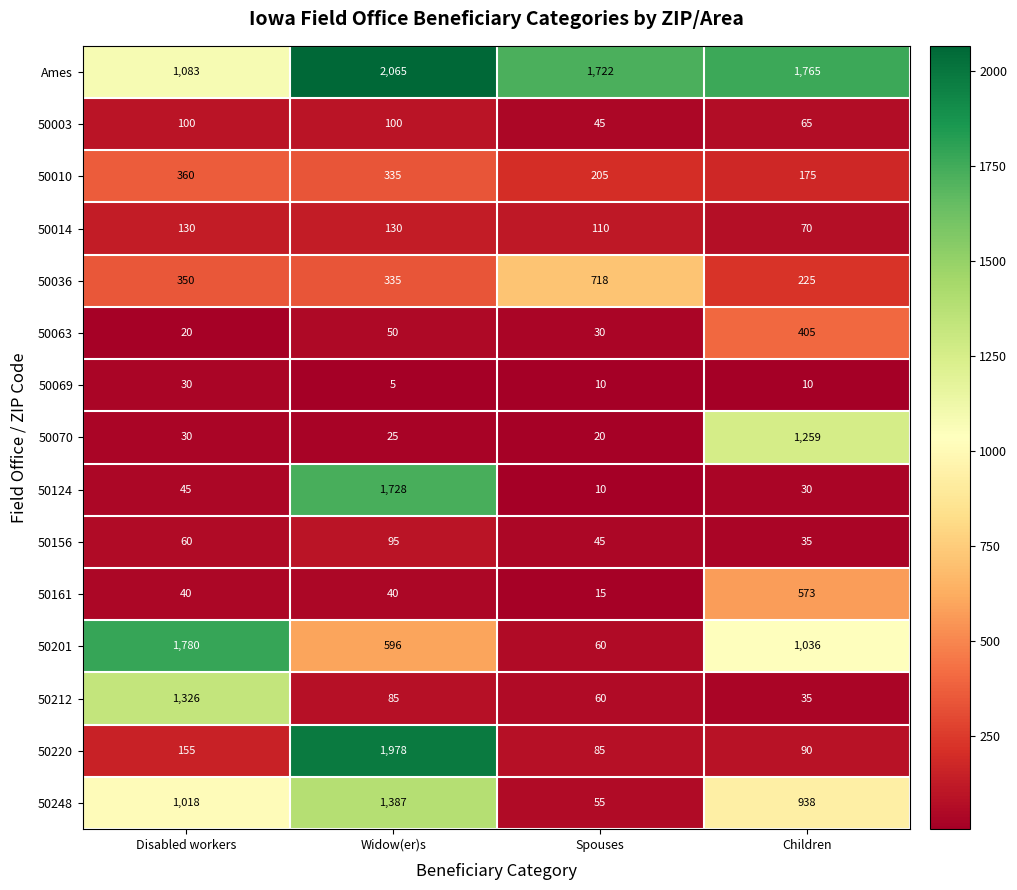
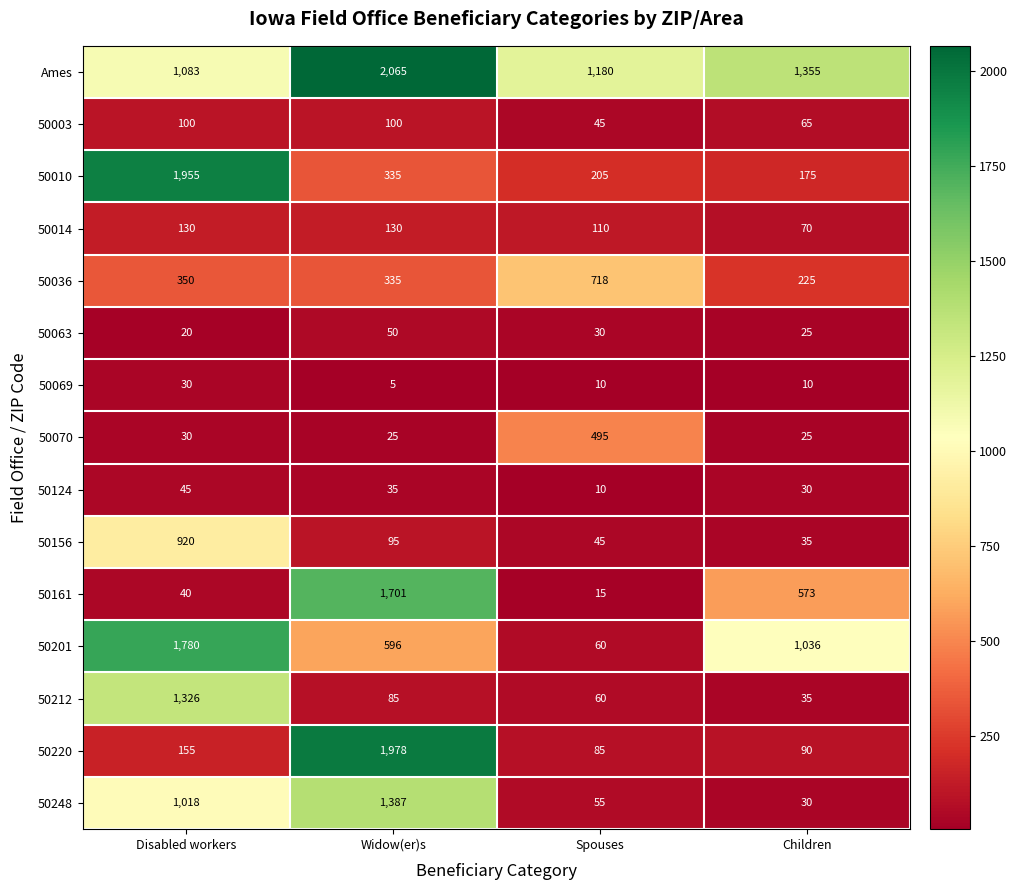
Ames, Spouses: 1,722 -> 1,180
Ames, Children: 1,765 -> 1,355
50010, Disabled workers: 360 -> 1,955
50063, Children: 405 -> 25
50070, Spouses: 20 -> 495
50070, Children: 1,259 -> 25
50124, Widow(er)s: 1,728 -> 35
50156, Disabled workers: 60 -> 920
50161, Widow(er)s: 40 -> 1,701
50248, Children: 938 -> 30
